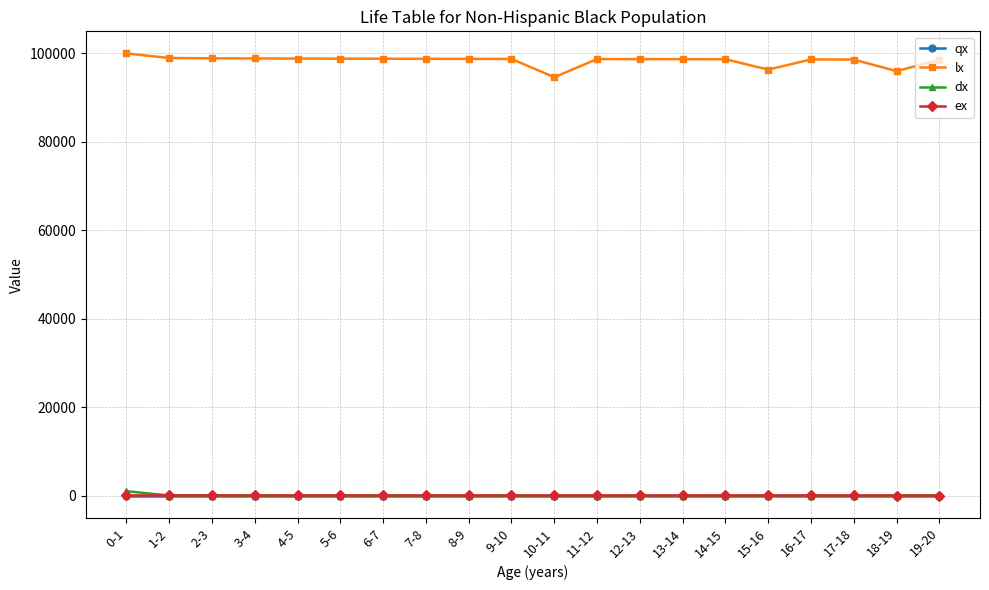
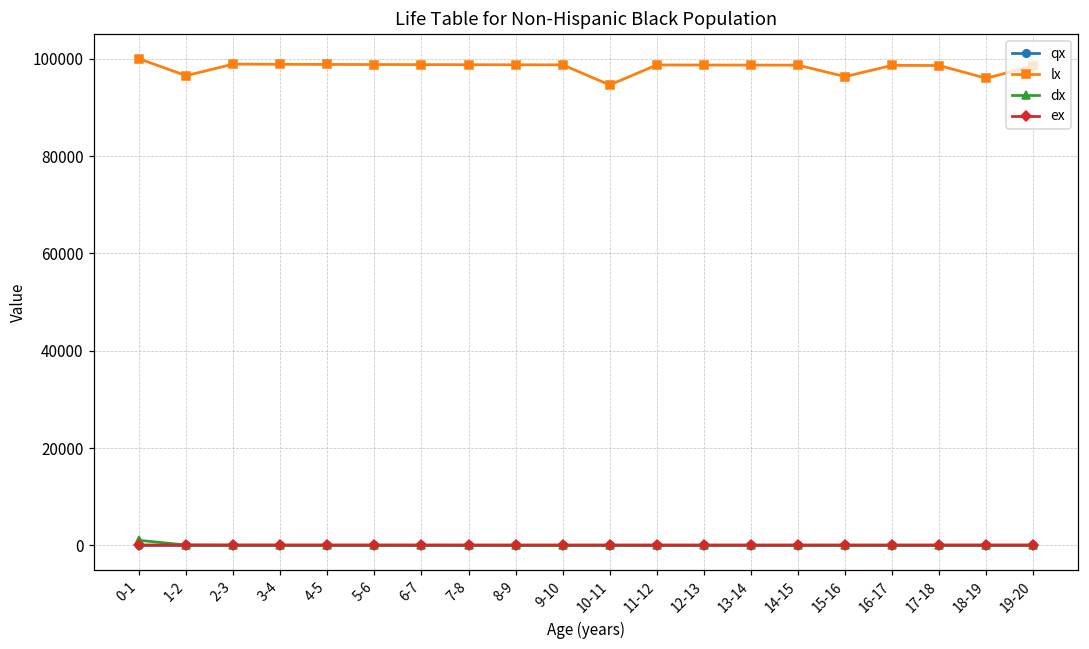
lx, 1-2: 99000 -> 97000
